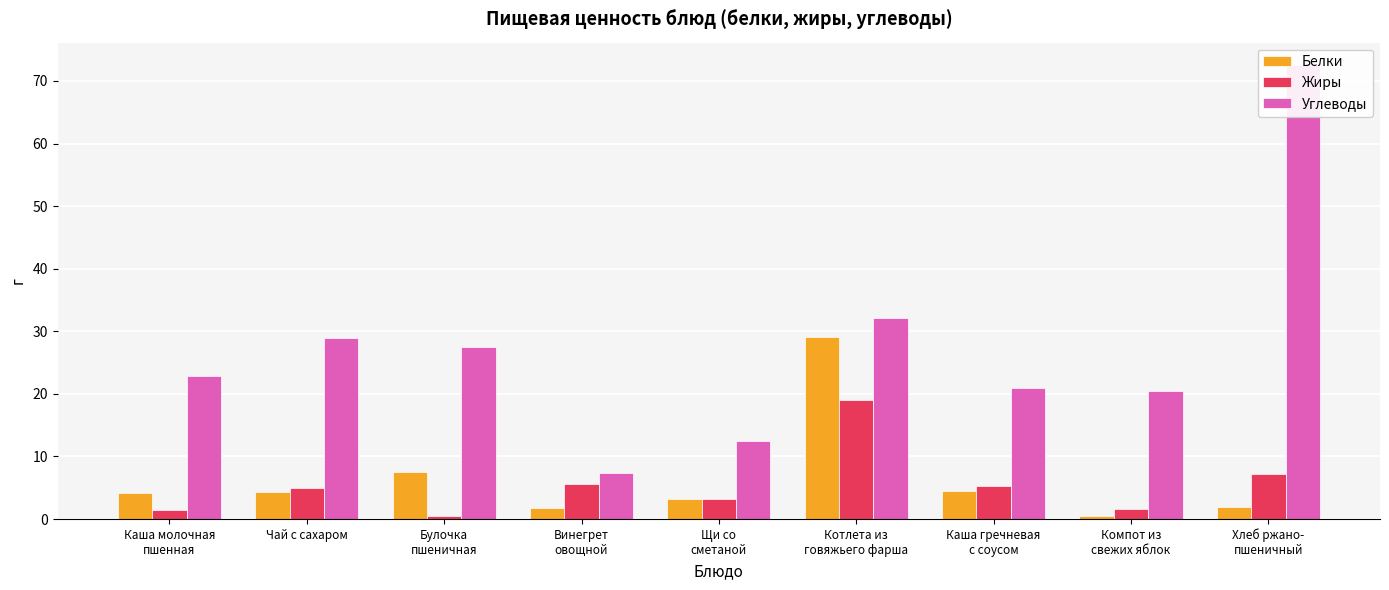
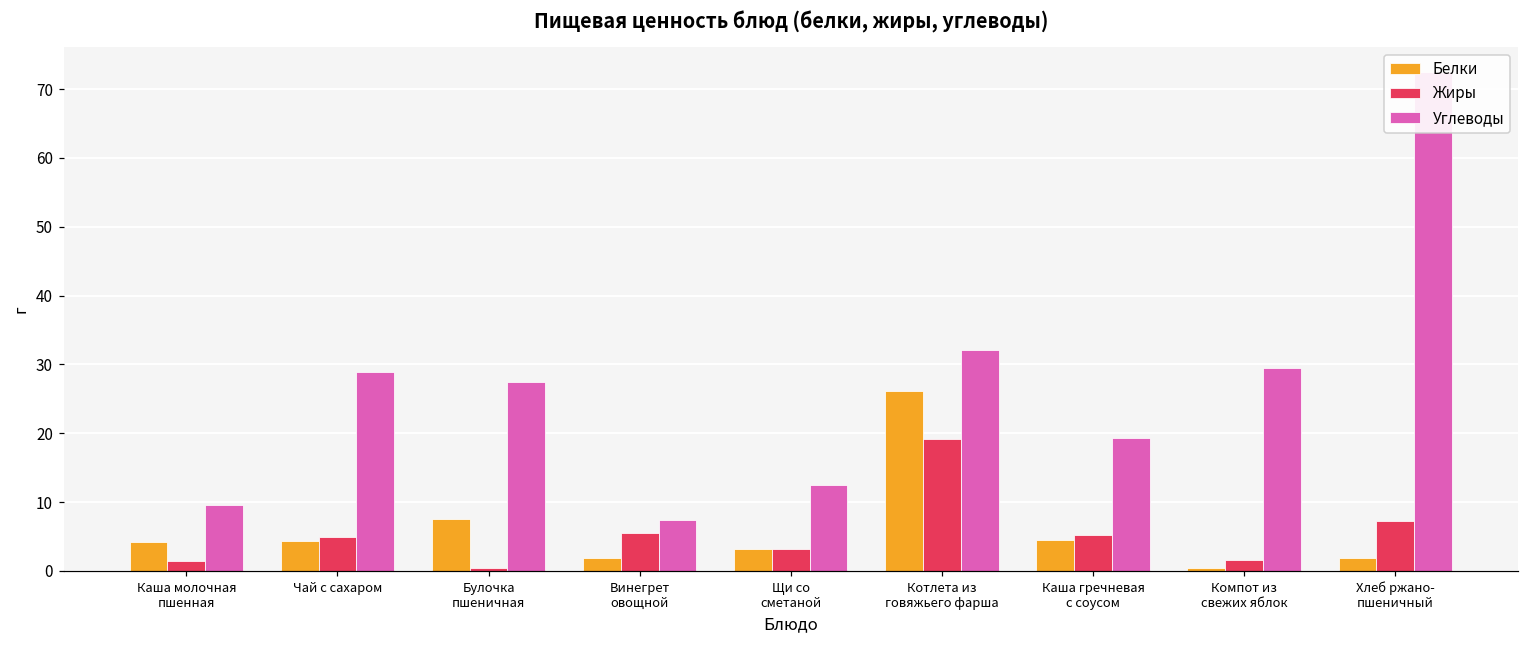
Углеводы, Каша молочная пшенная: 23 -> 10
Белки, Котлета из говяжьего фарша: 29 -> 26
Углеводы, Каша гречневая с соусом: 21 -> 19
Углеводы, Компот из свежих яблок: 21 -> 30
